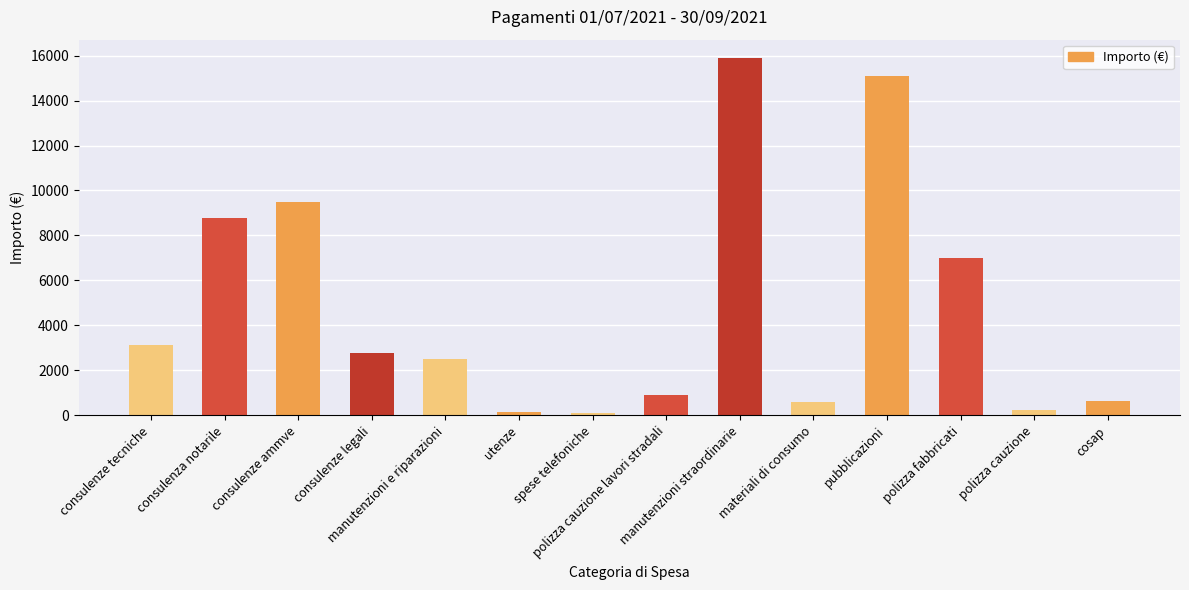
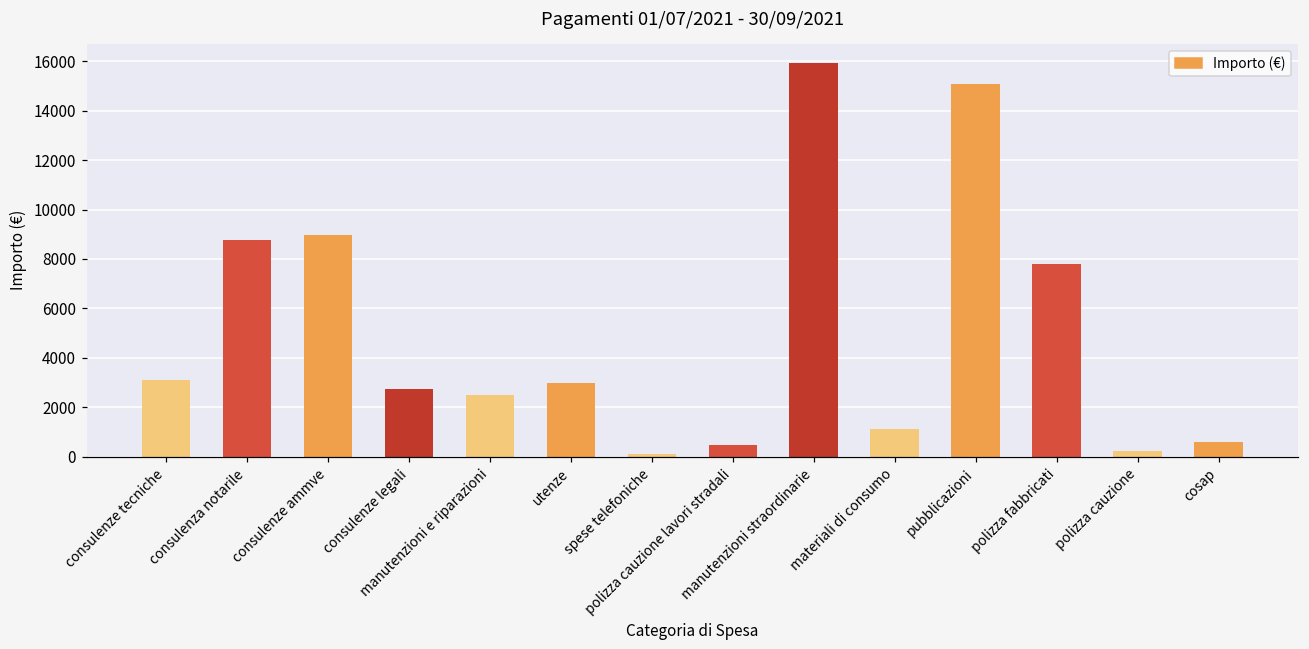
consulenze ammve: 9500 -> 9000
utenze: 100 -> 3000
polizza cauzione lavori stradali: 900 -> 500
materiali di consumo: 600 -> 1100
polizza fabbricati: 7000 -> 7800
